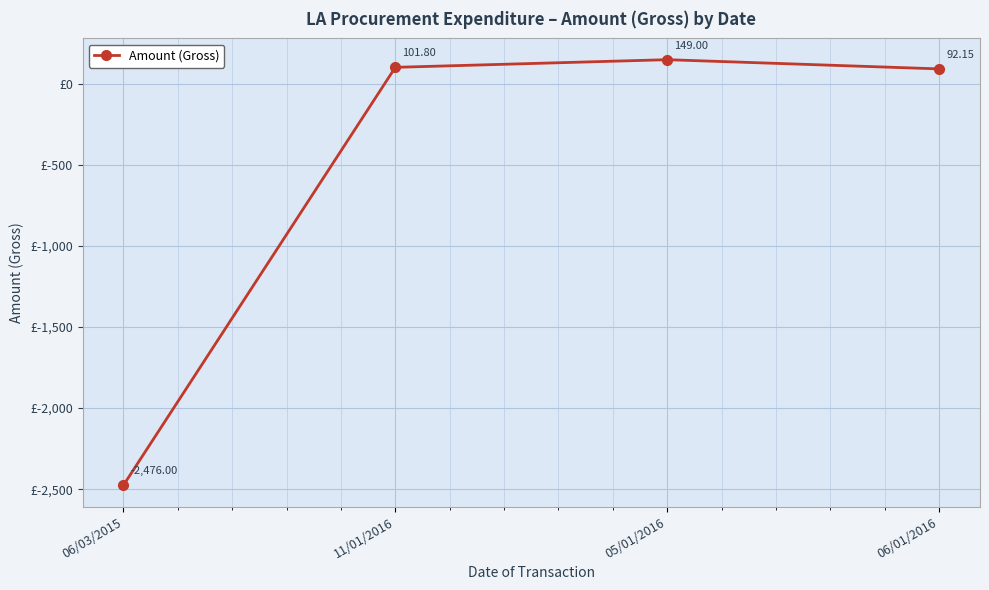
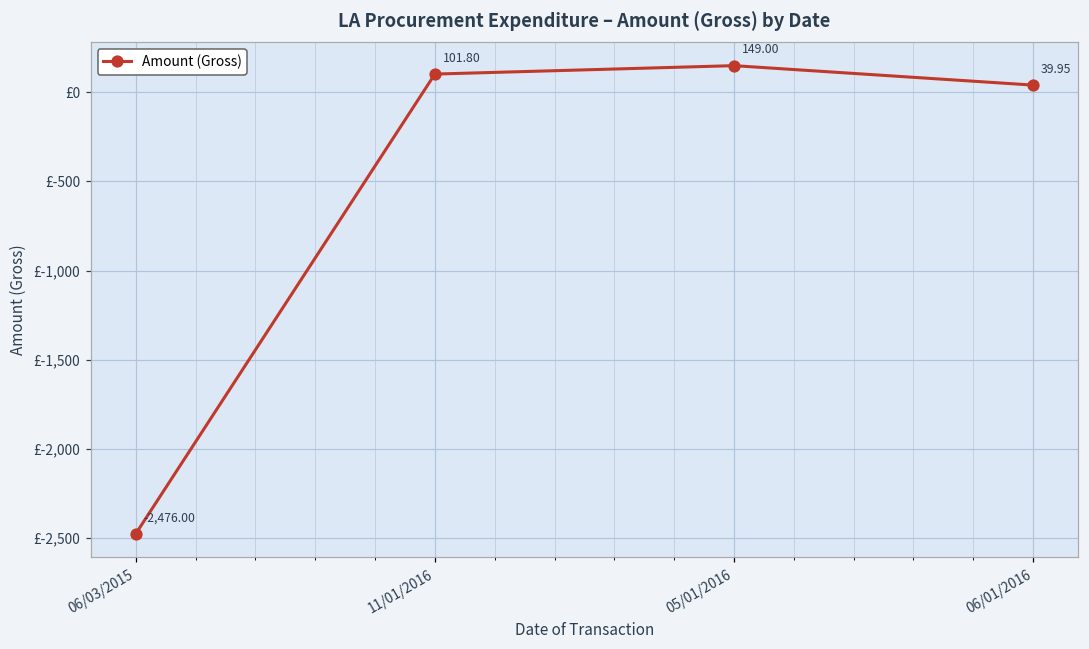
06/01/2016: 92.15 -> 39.95
